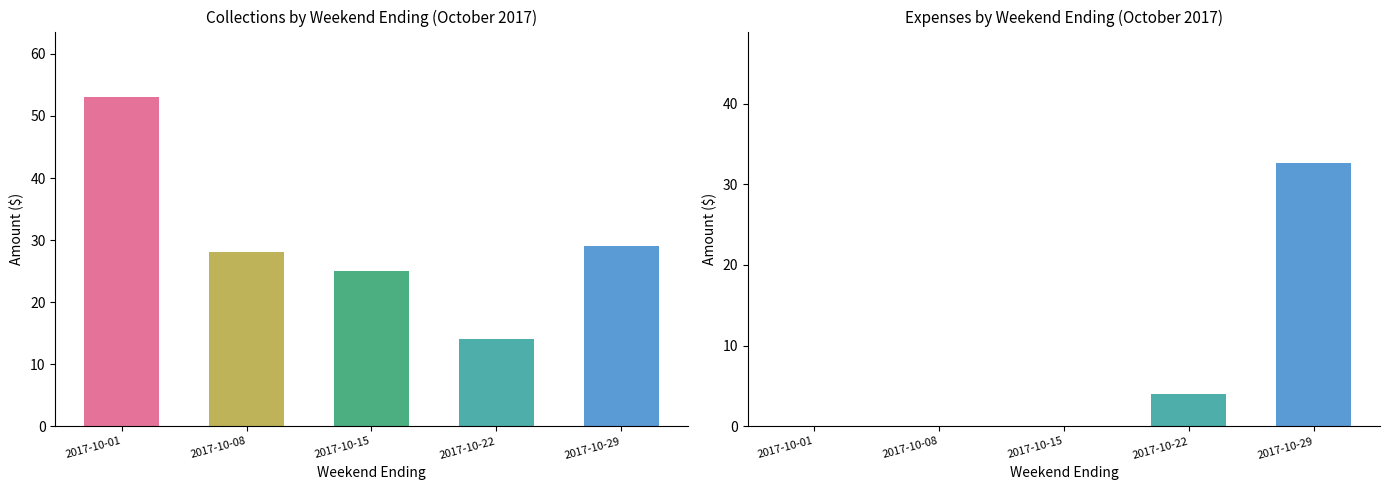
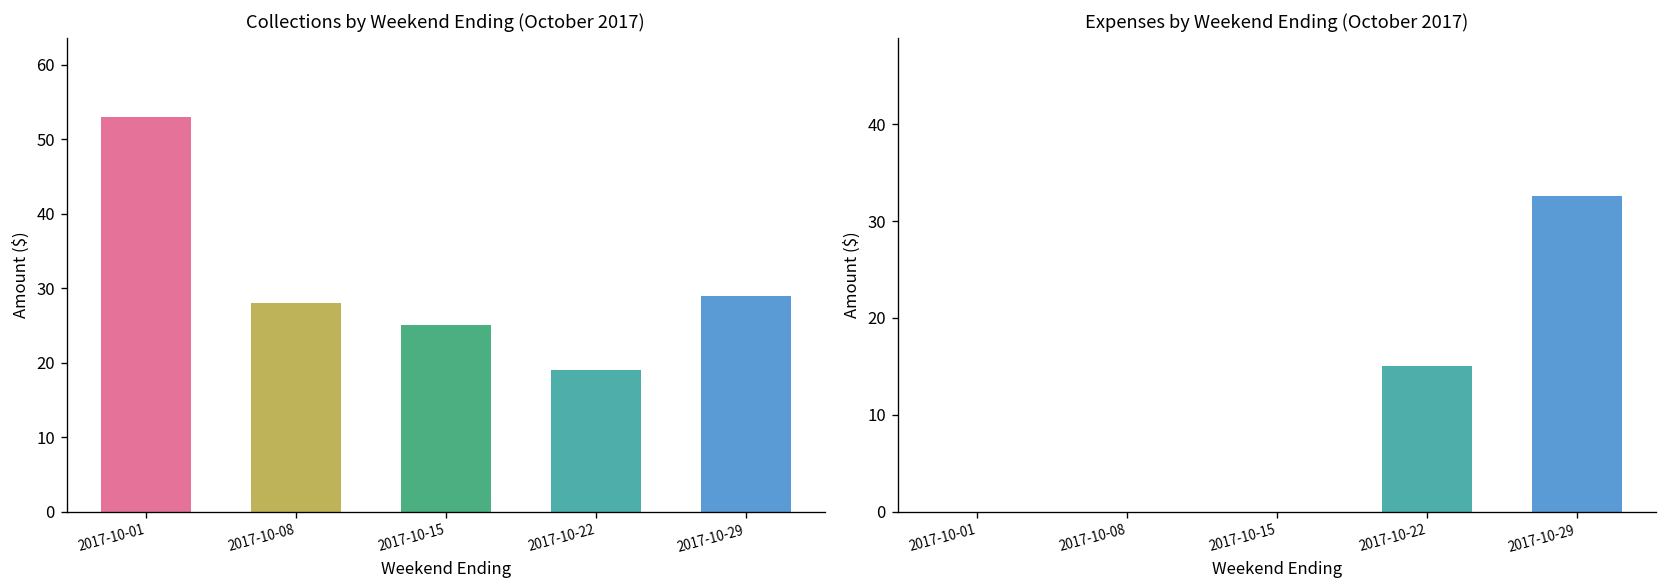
Collections by Weekend Ending (October 2017), 2017-10-22: 14 -> 19
Expenses by Weekend Ending (October 2017), 2017-10-22: 4 -> 15
